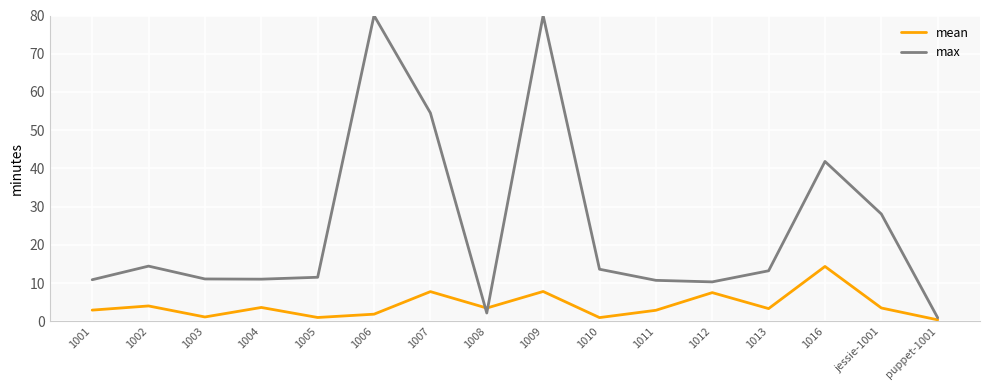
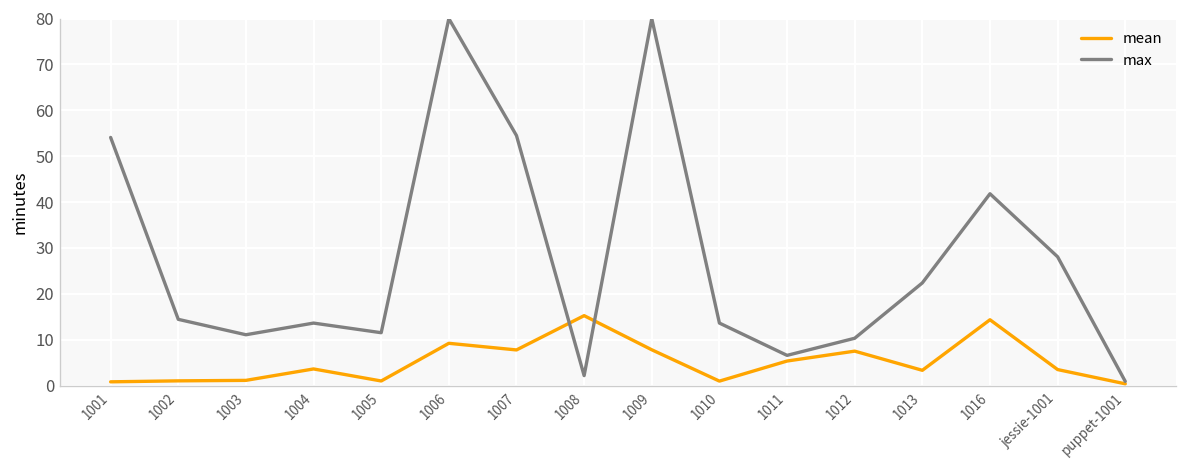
mean, 1001: 3 -> 1
max, 1001: 11 -> 54
mean, 1002: 4 -> 1
max, 1004: 11 -> 14
mean, 1006: 2 -> 9
mean, 1008: 3 -> 15
mean, 1011: 3 -> 5
max, 1011: 11 -> 7
max, 1013: 13 -> 22
